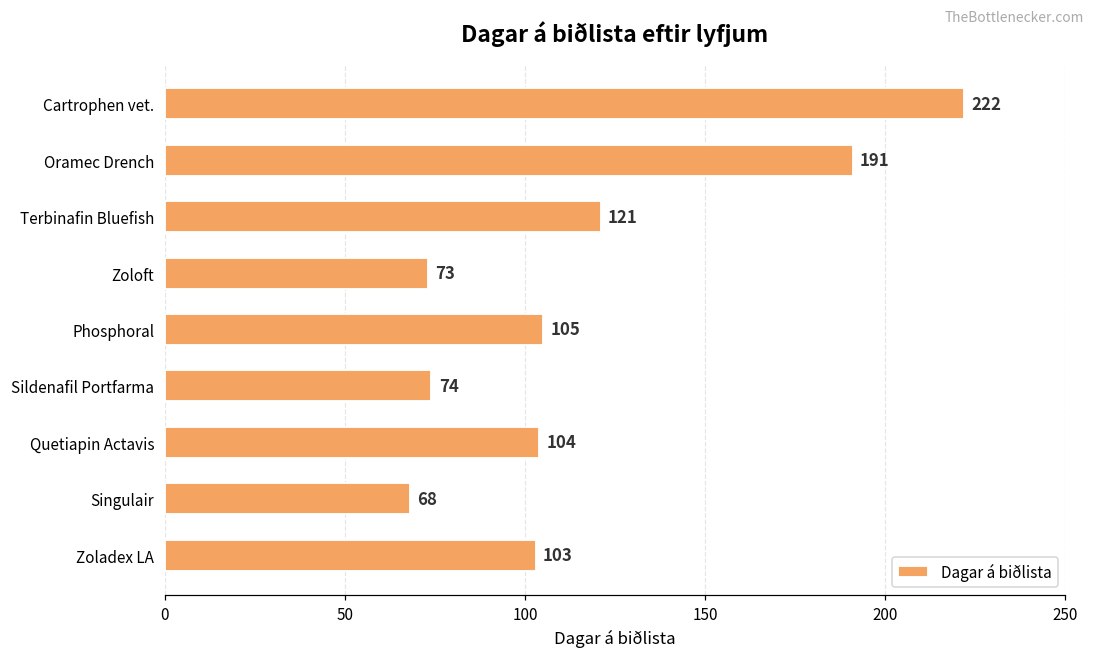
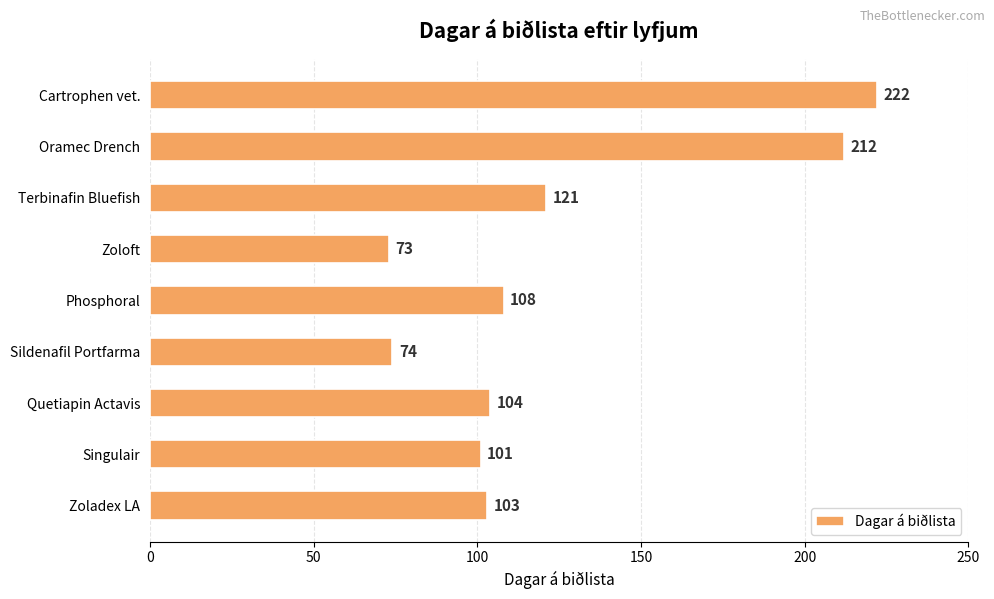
Oramec Drench: 191 -> 212
Phosphoral: 105 -> 108
Singulair: 68 -> 101
